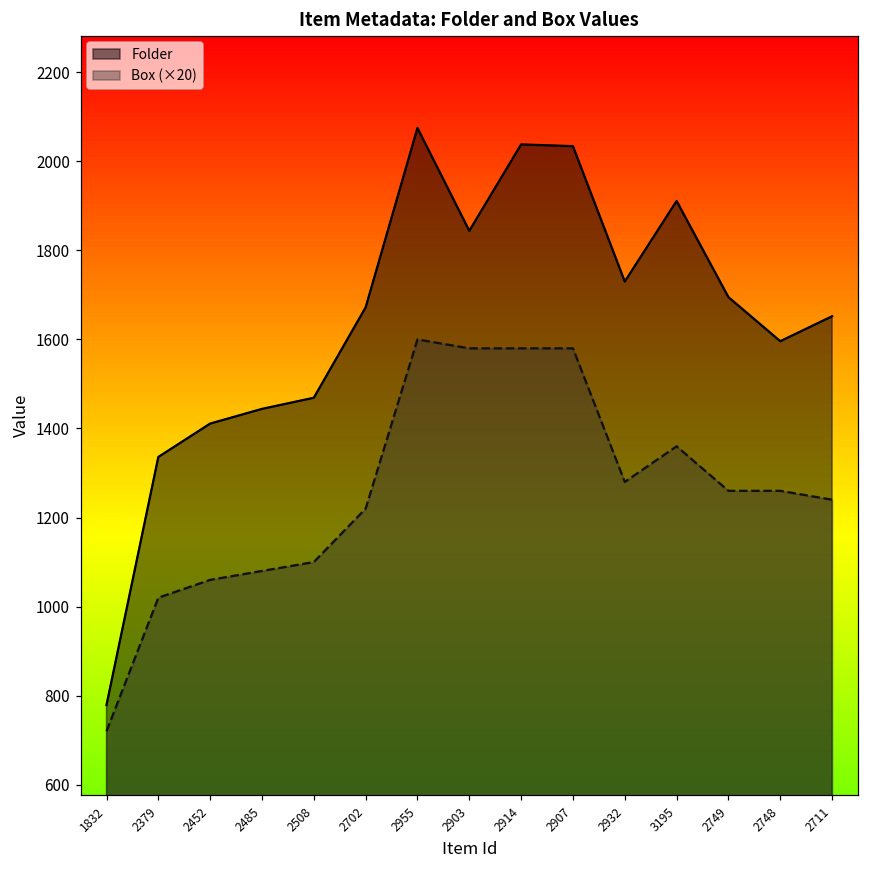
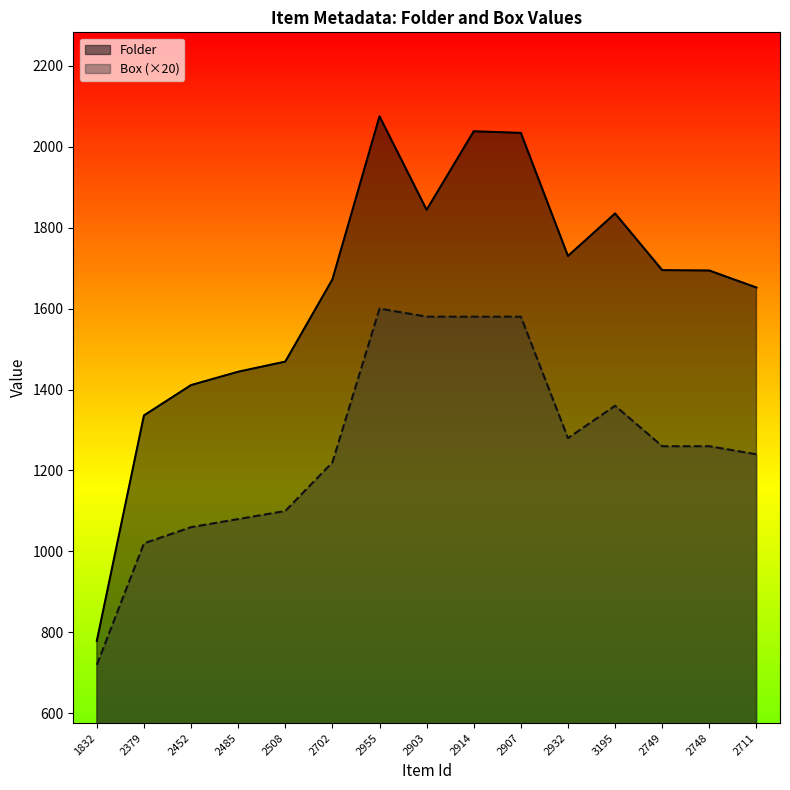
Folder, 3195: 1910 -> 1840
Folder, 2748: 1600 -> 1690
